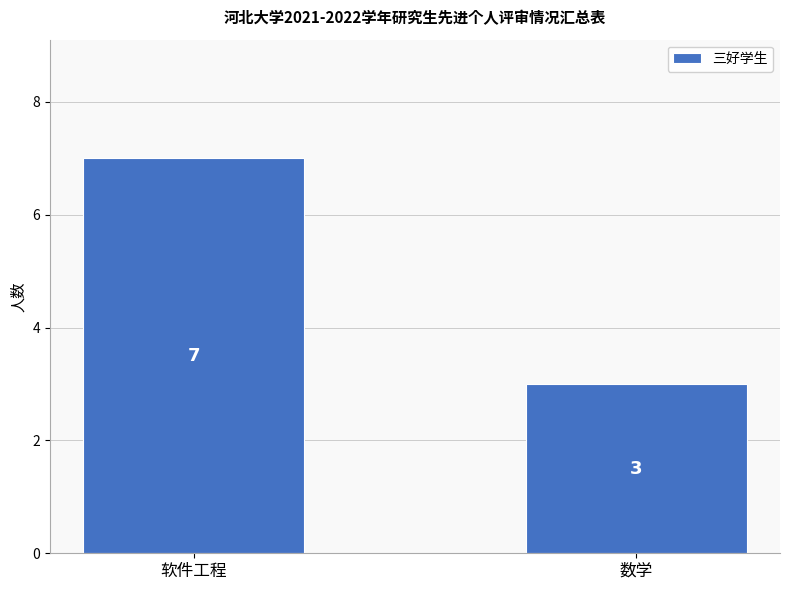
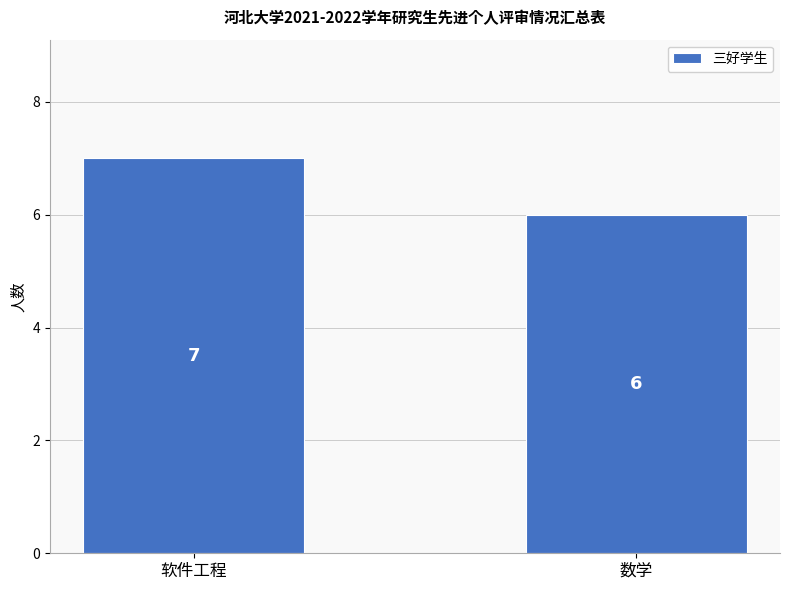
数学: 3 -> 6
